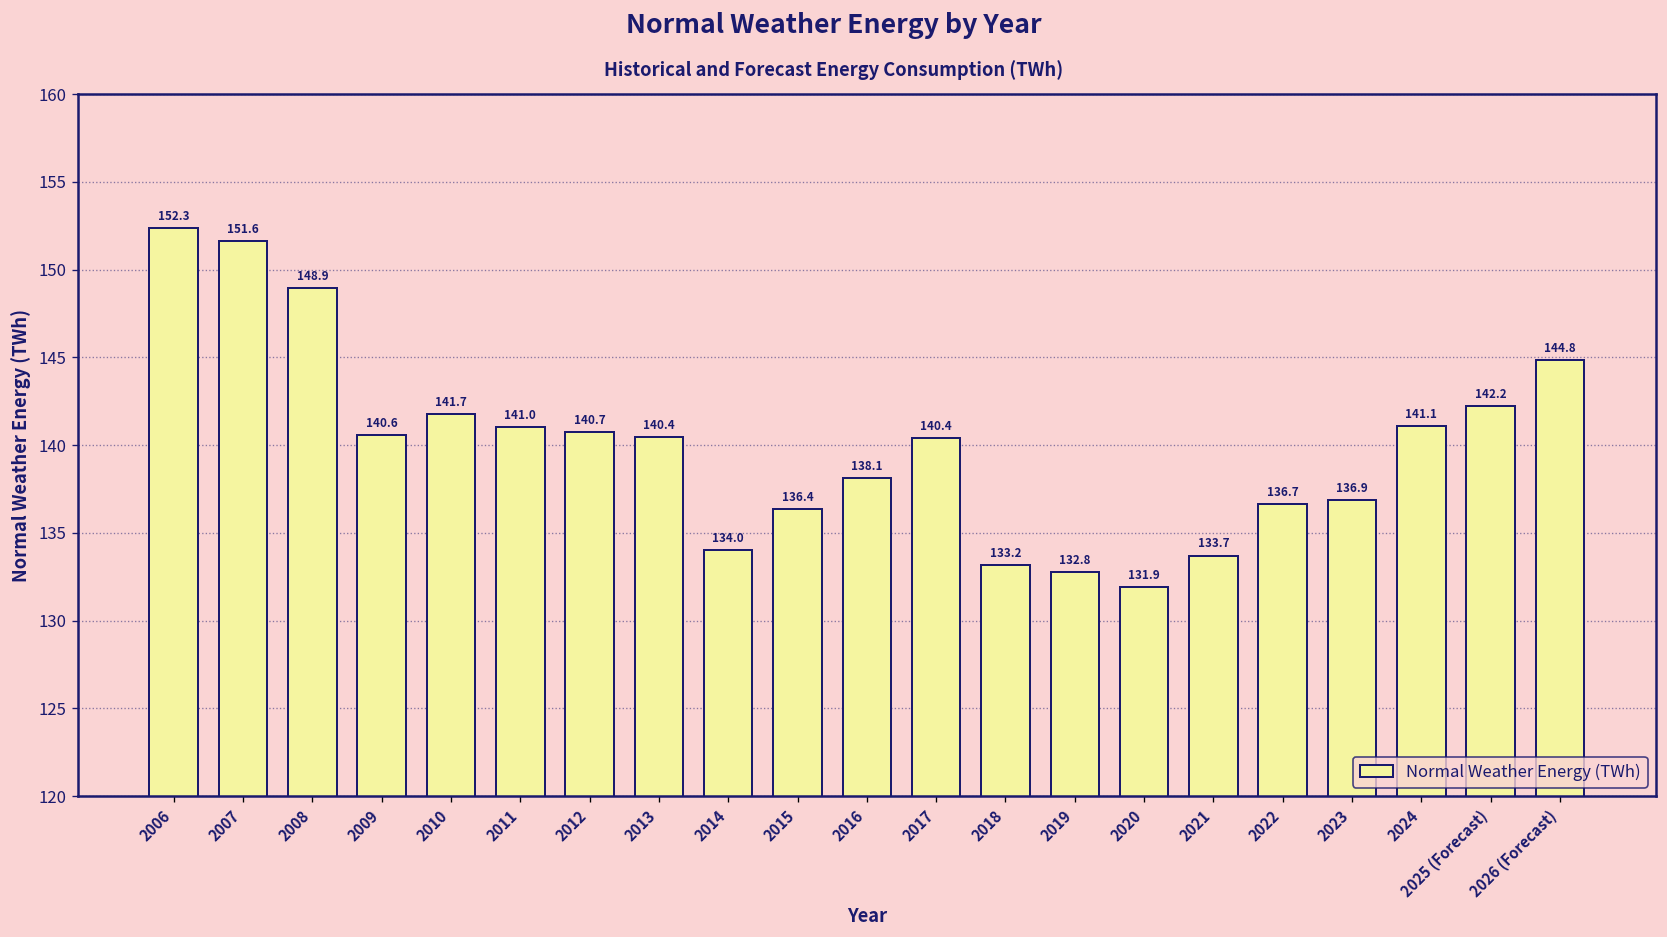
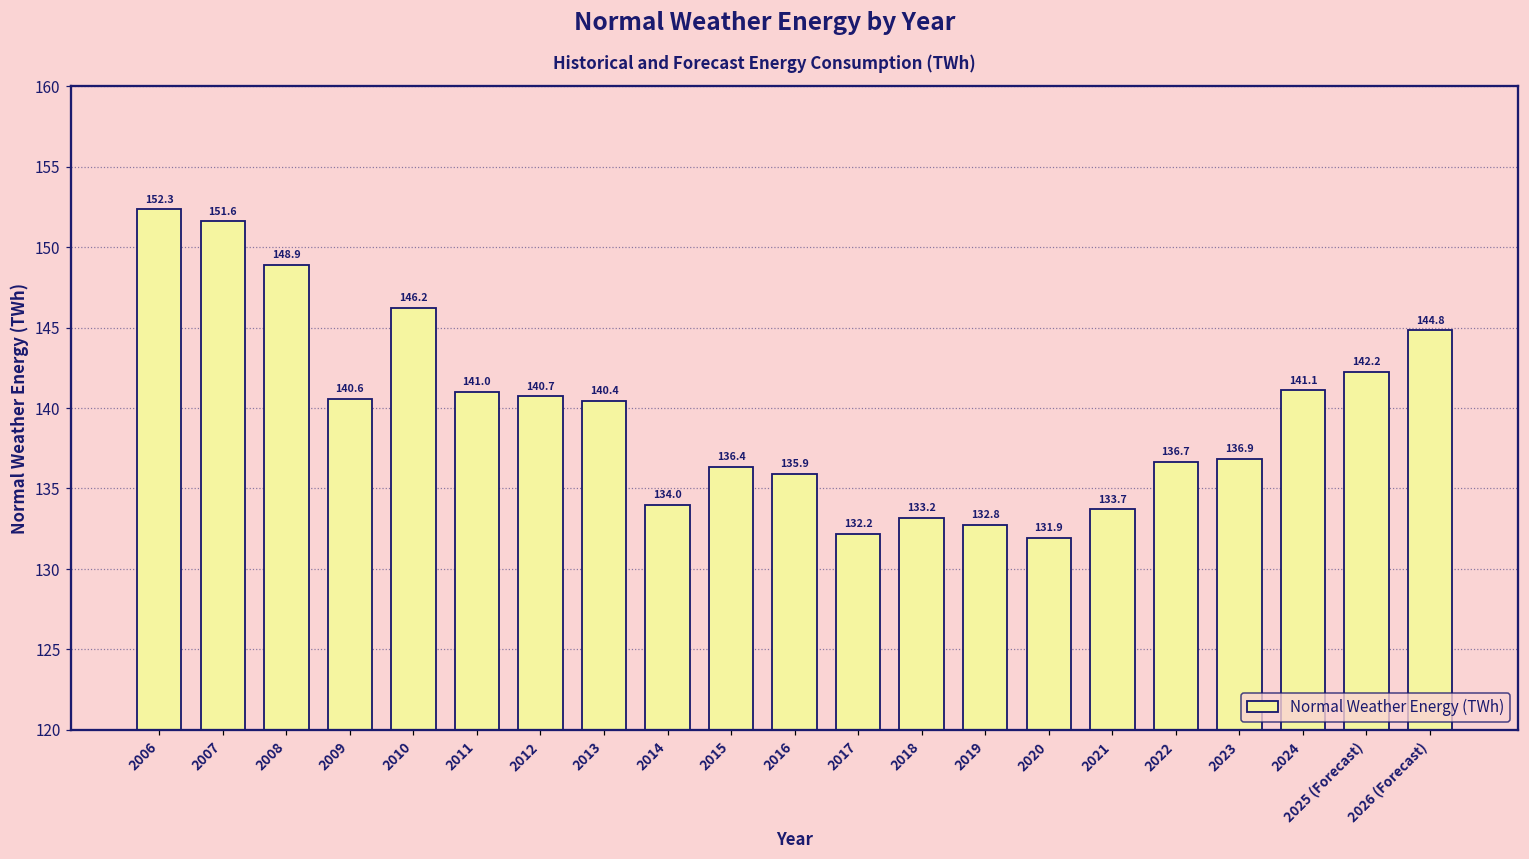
2010: 141.7 -> 146.2
2016: 138.1 -> 135.9
2017: 140.4 -> 132.2
